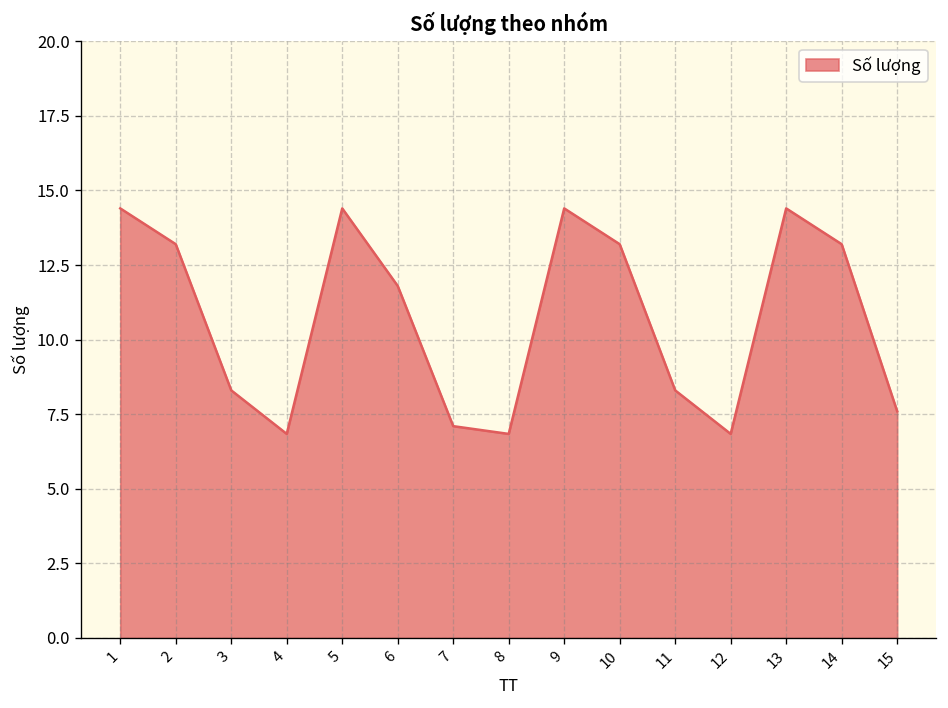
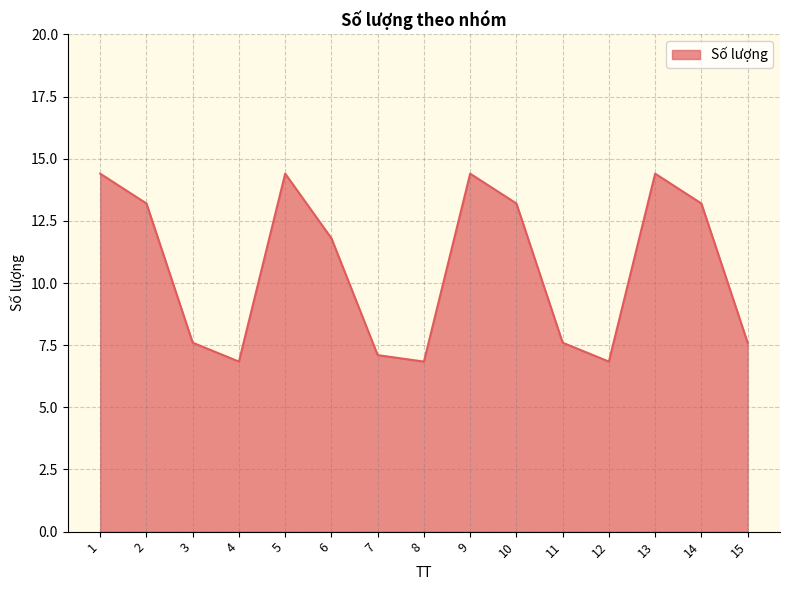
3: 8.3 -> 7.6
11: 8.3 -> 7.6
